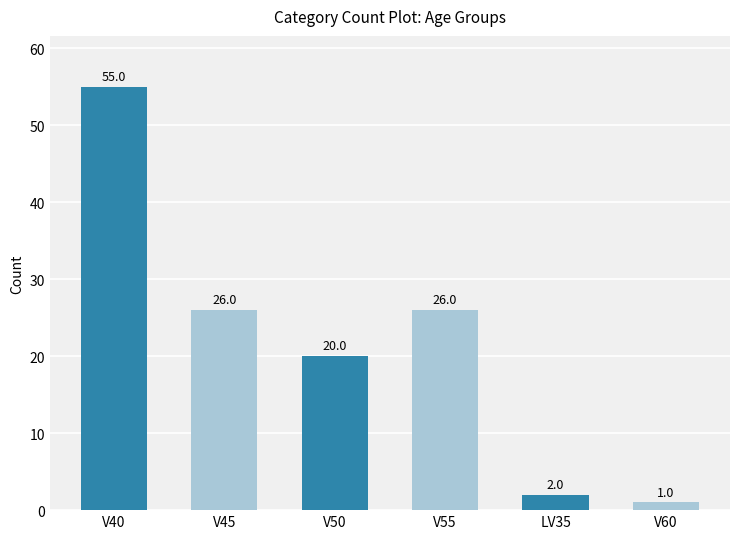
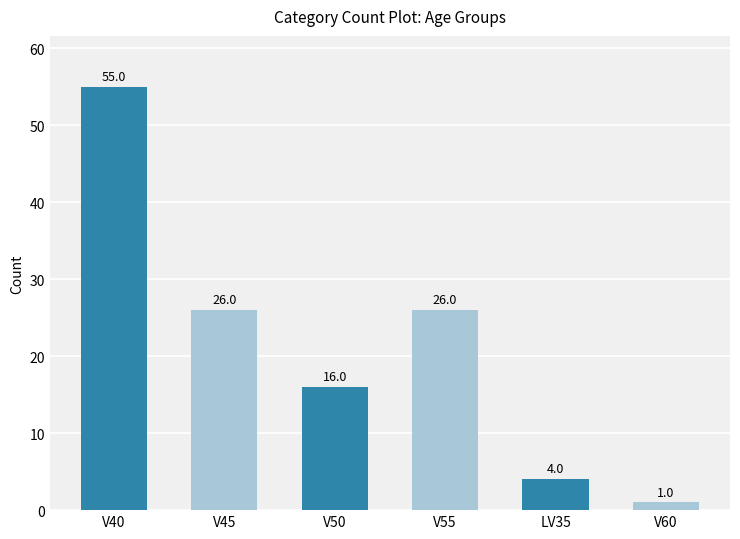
V50: 20.0 -> 16.0
LV35: 2.0 -> 4.0
